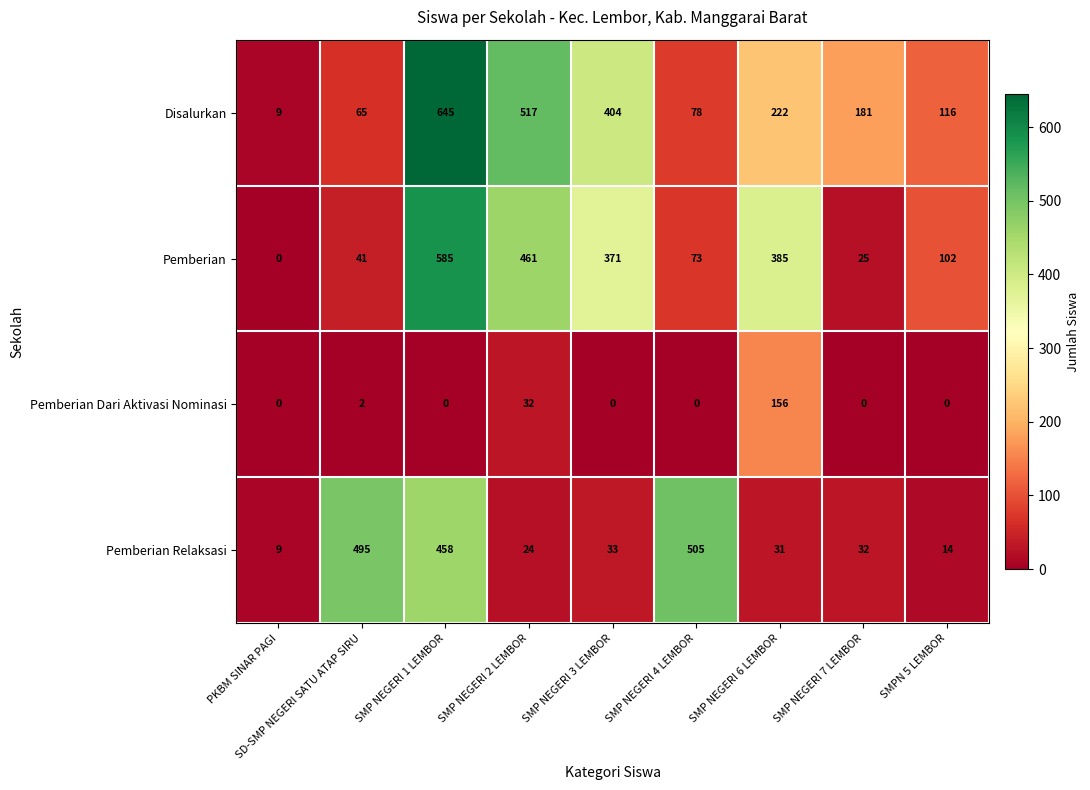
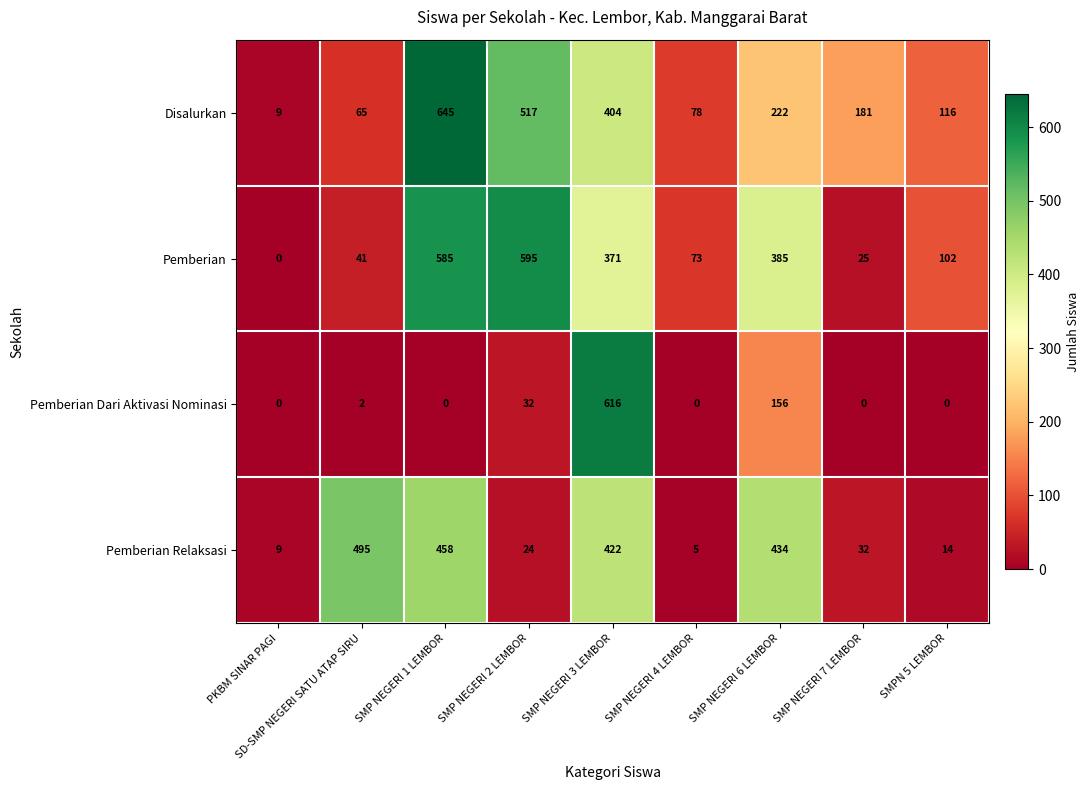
Pemberian, SMP NEGERI 2 LEMBOR: 461 -> 595
Pemberian Dari Aktivasi Nominasi, SMP NEGERI 3 LEMBOR: 0 -> 616
Pemberian Relaksasi, SMP NEGERI 3 LEMBOR: 33 -> 422
Pemberian Relaksasi, SMP NEGERI 4 LEMBOR: 505 -> 5
Pemberian Relaksasi, SMP NEGERI 6 LEMBOR: 31 -> 434
